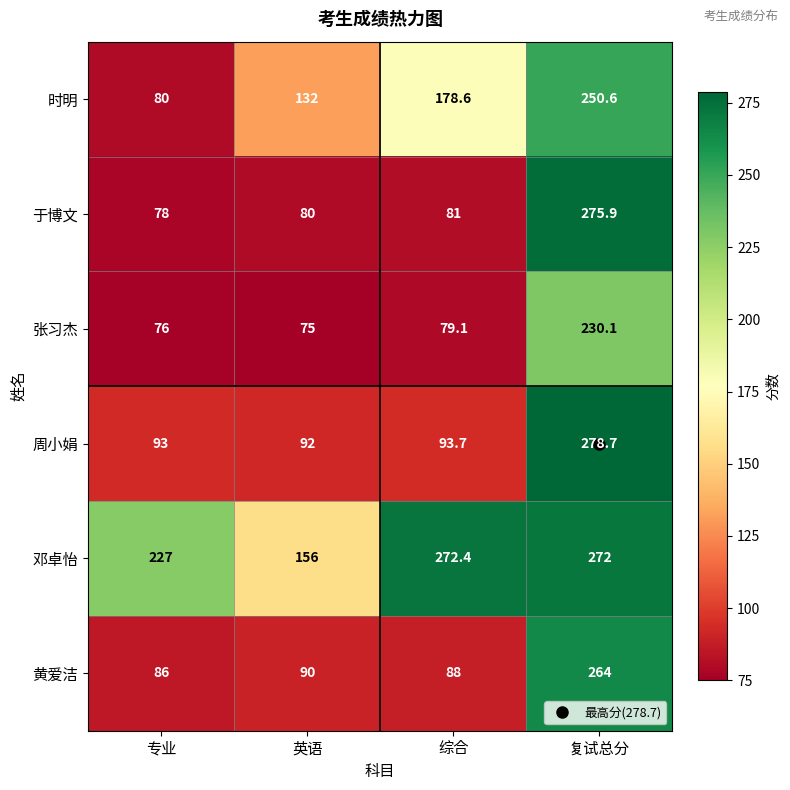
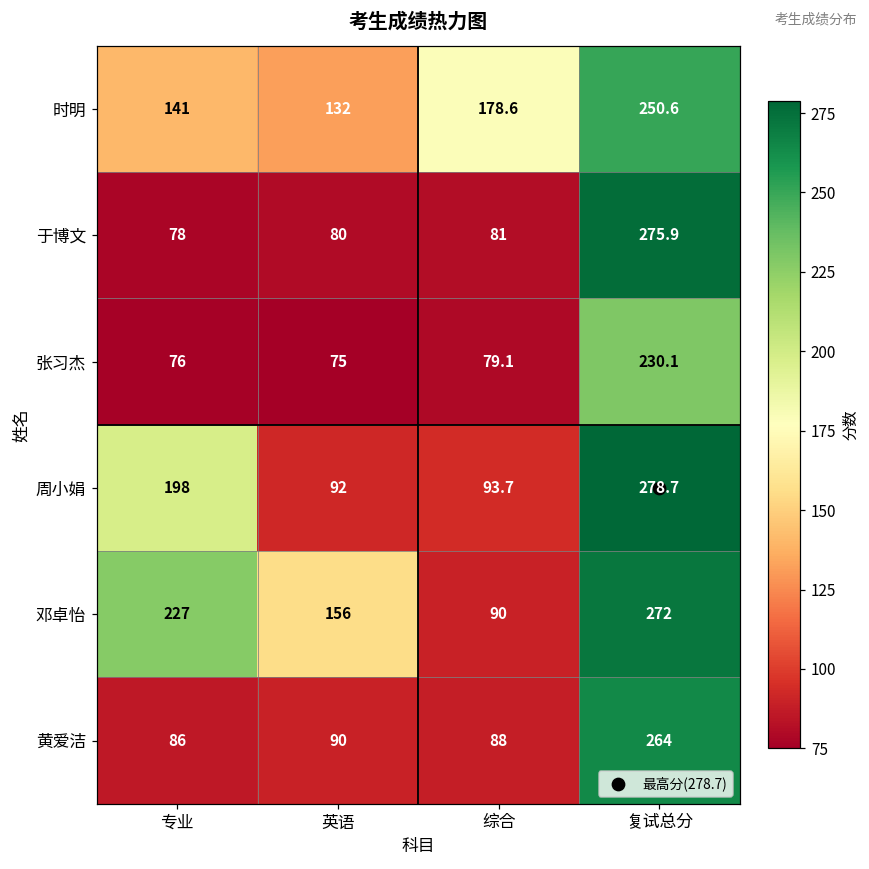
时明, 专业: 80 -> 141
周小娟, 专业: 93 -> 198
邓卓怡, 综合: 272.4 -> 90
